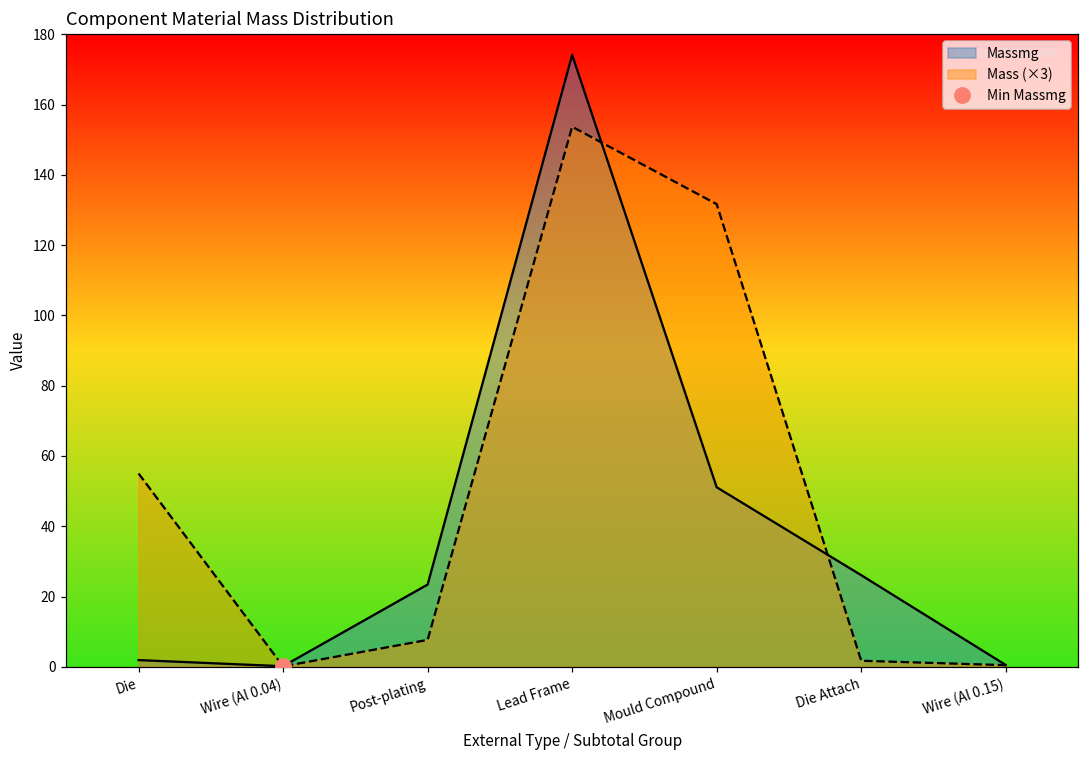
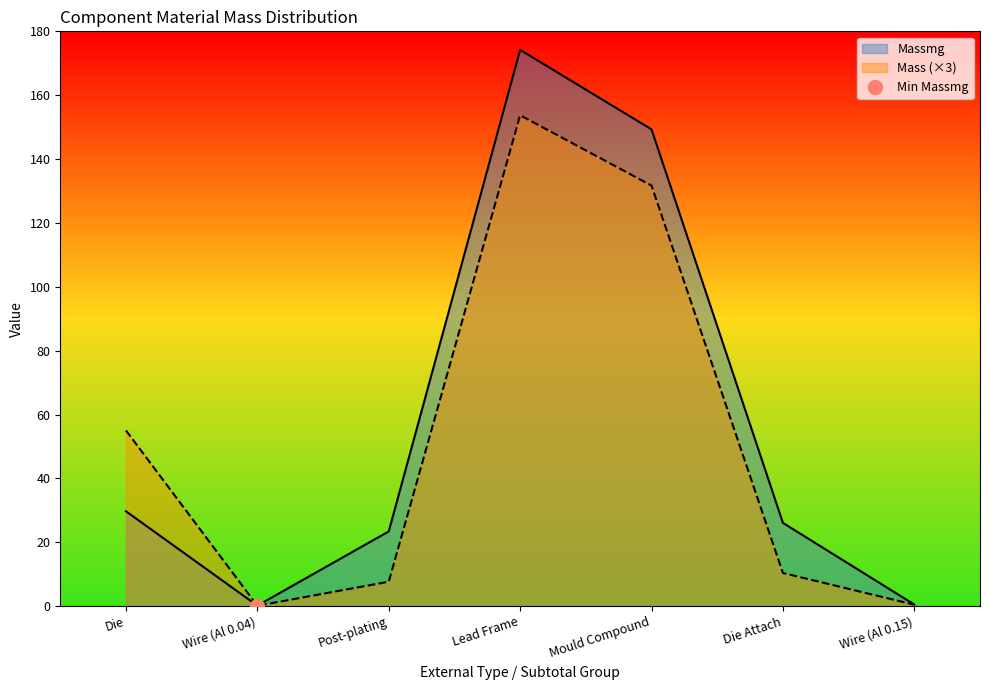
Massmg, Die: 2 -> 30
Massmg, Mould Compound: 51 -> 149
Mass (×3), Die Attach: 2 -> 10
